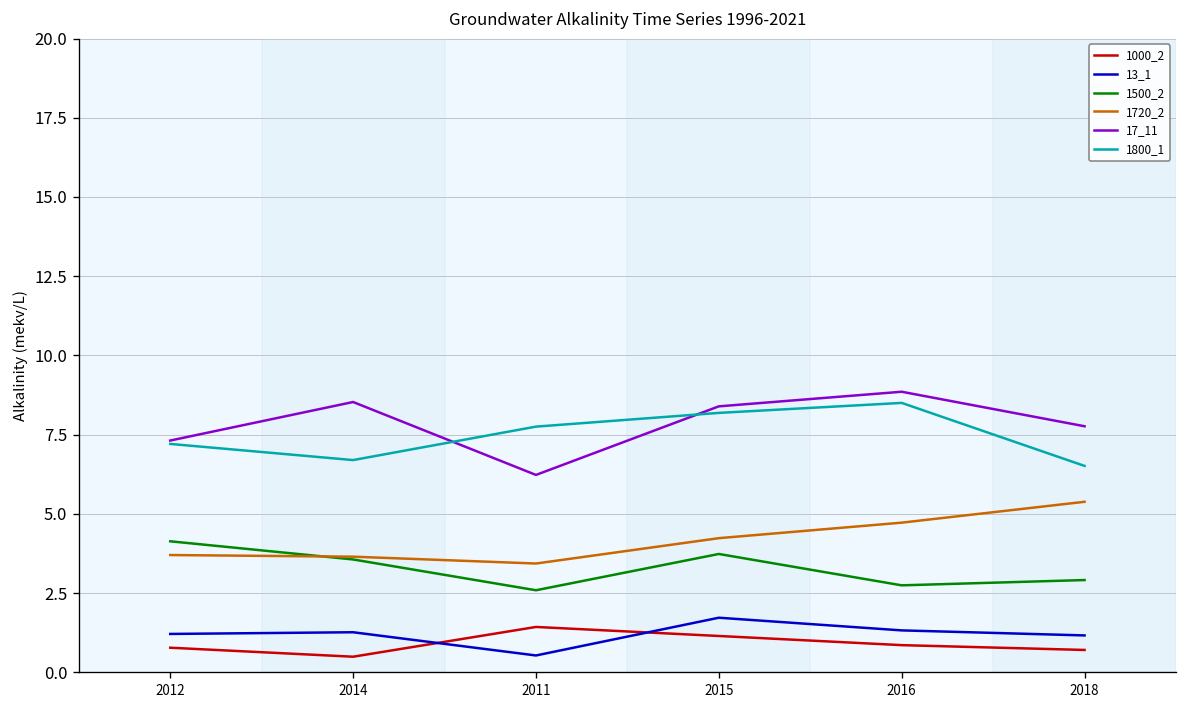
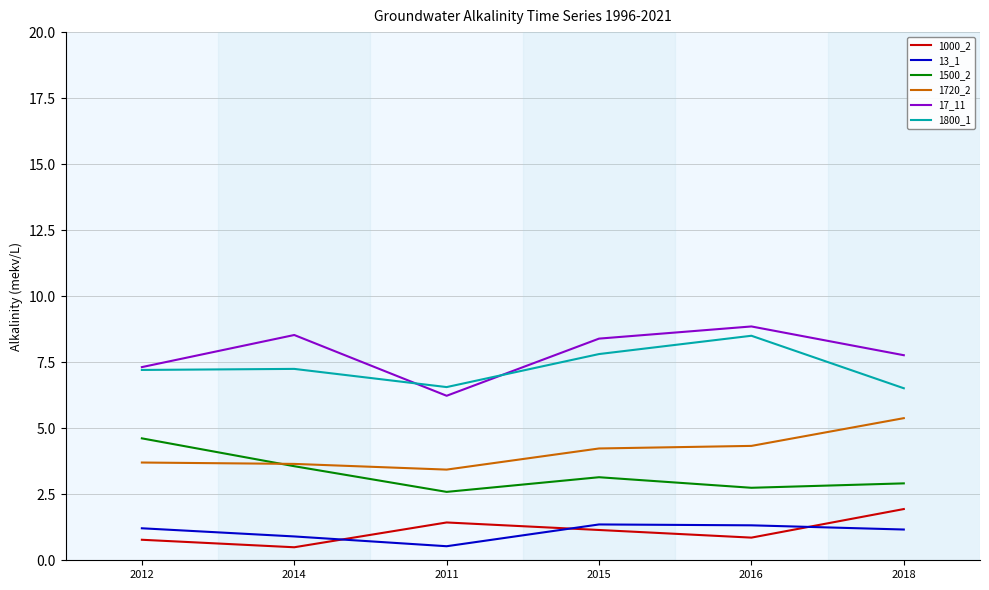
1500_2, 2012: 4.1 -> 4.6
13_1, 2014: 1.3 -> 0.9
1800_1, 2014: 6.7 -> 7.2
1800_1, 2011: 7.8 -> 6.6
13_1, 2015: 1.7 -> 1.4
1500_2, 2015: 3.7 -> 3.1
1800_1, 2015: 8.2 -> 7.8
1720_2, 2016: 4.7 -> 4.3
1000_2, 2018: 0.7 -> 1.9
